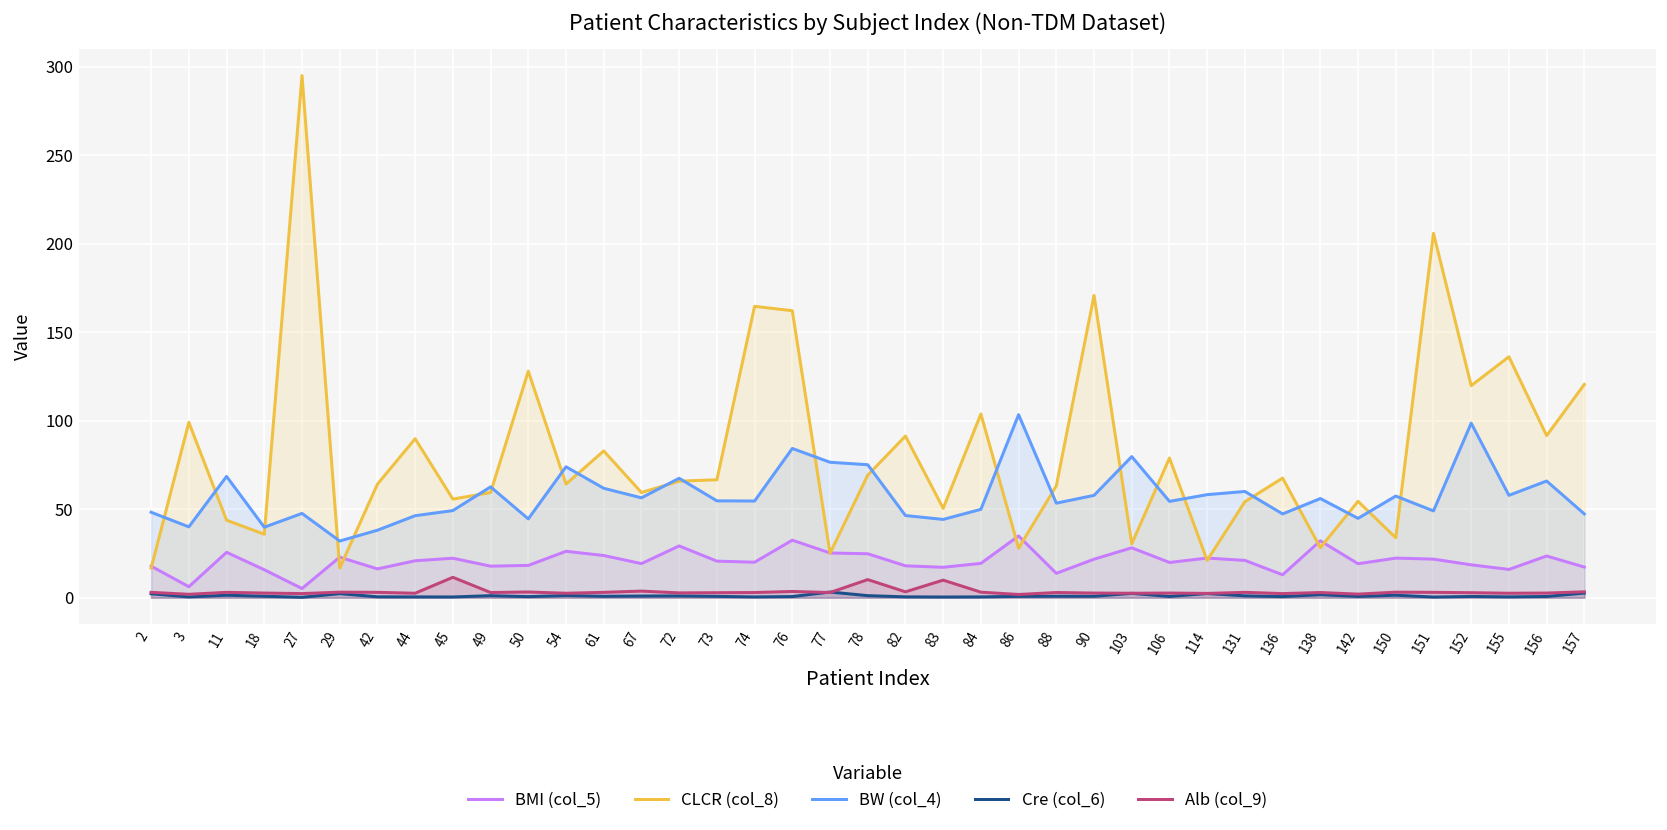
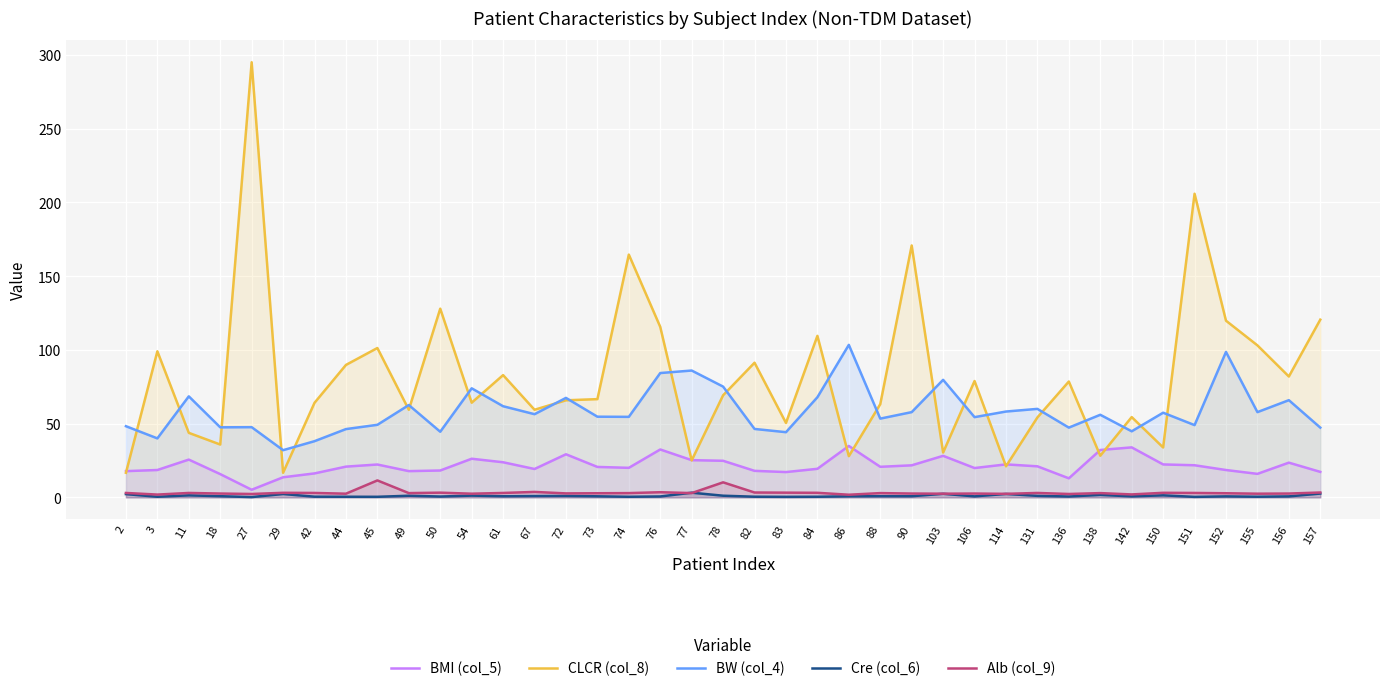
BMI (col_5), 3: 6 -> 19
BW (col_4), 18: 40 -> 48
BMI (col_5), 29: 23 -> 14
CLCR (col_8), 45: 56 -> 101
CLCR (col_8), 76: 162 -> 116
BW (col_4), 77: 77 -> 86
Alb (col_9), 83: 10 -> 3
CLCR (col_8), 84: 104 -> 110
BW (col_4), 84: 50 -> 68
BMI (col_5), 88: 14 -> 21
CLCR (col_8), 136: 68 -> 79
BMI (col_5), 142: 19 -> 34
CLCR (col_8), 155: 136 -> 103
CLCR (col_8), 156: 92 -> 82
